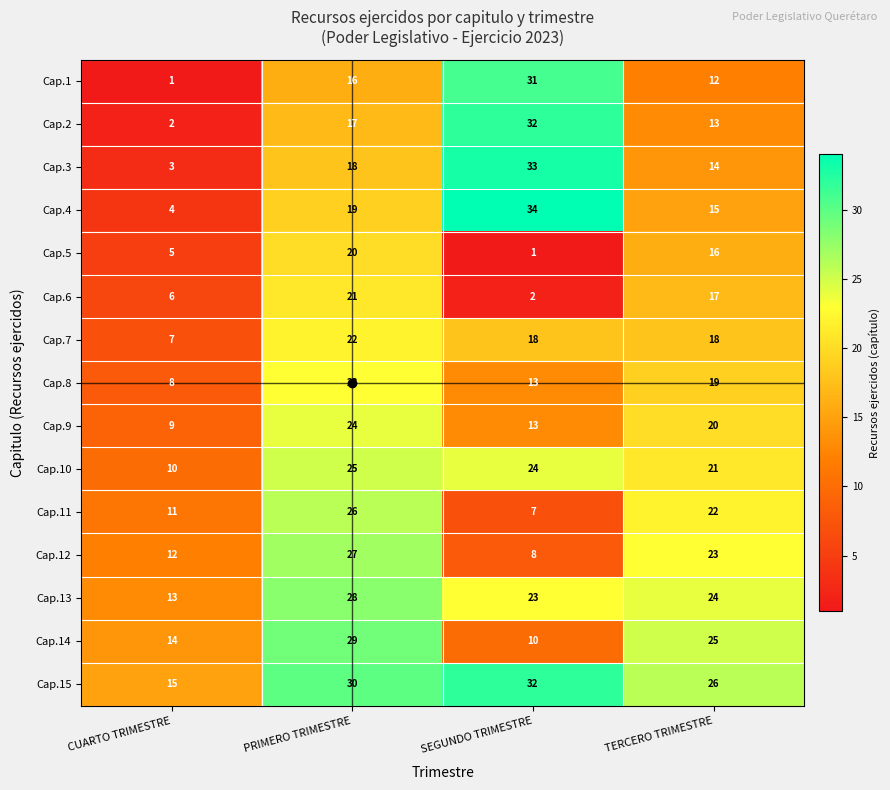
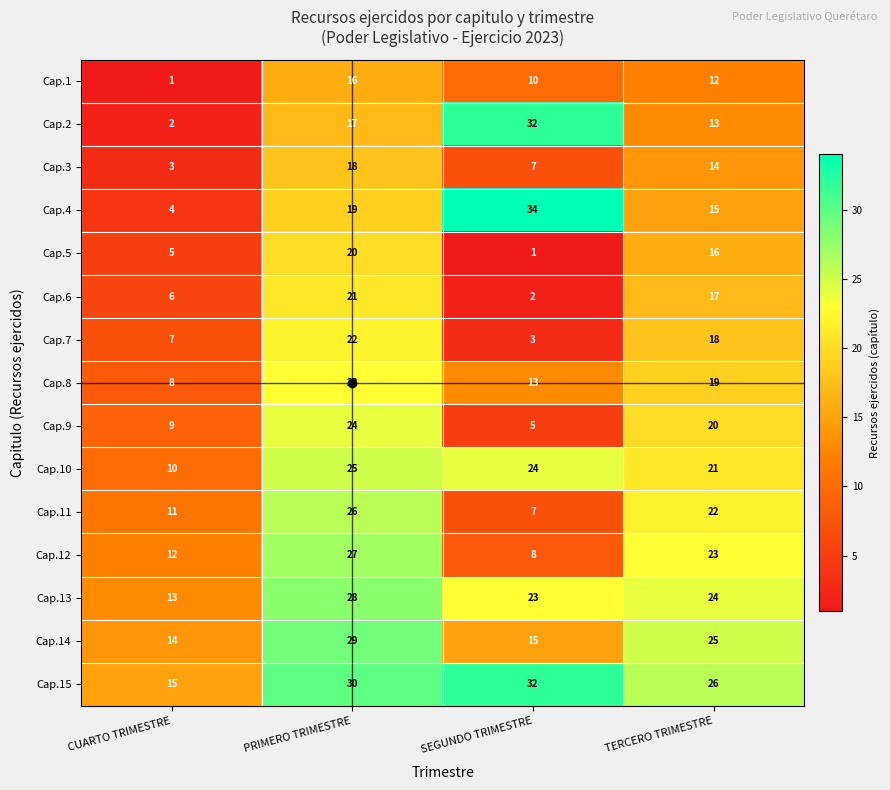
Cap.1, SEGUNDO TRIMESTRE: 31 -> 10
Cap.3, SEGUNDO TRIMESTRE: 33 -> 7
Cap.7, SEGUNDO TRIMESTRE: 18 -> 3
Cap.9, SEGUNDO TRIMESTRE: 13 -> 5
Cap.14, SEGUNDO TRIMESTRE: 10 -> 15
